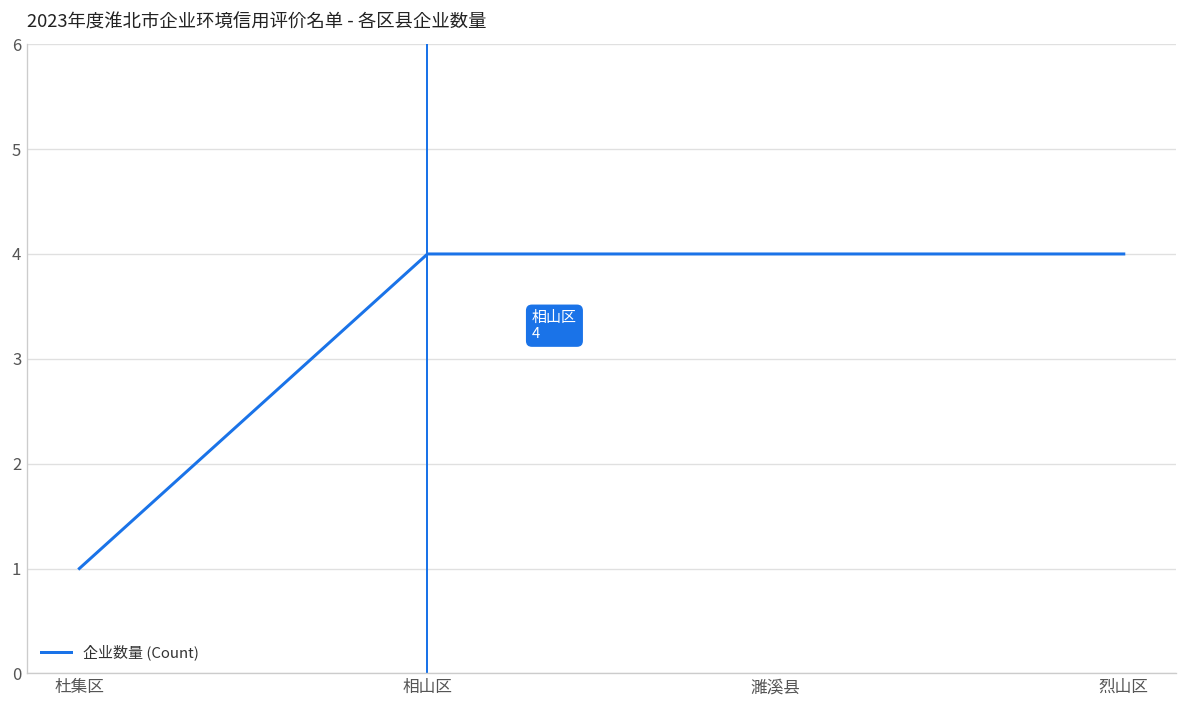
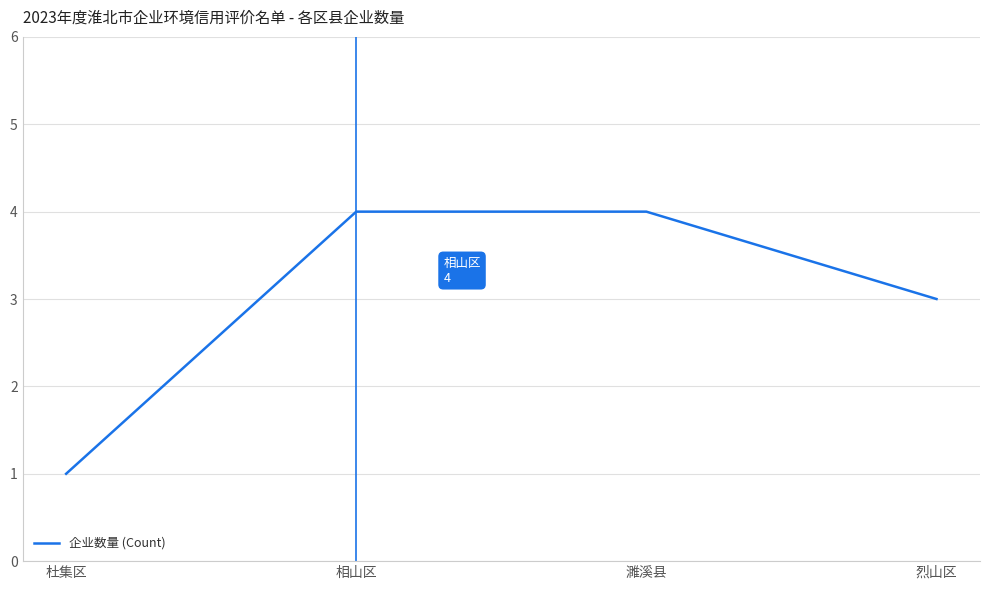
烈山区: 4 -> 3
